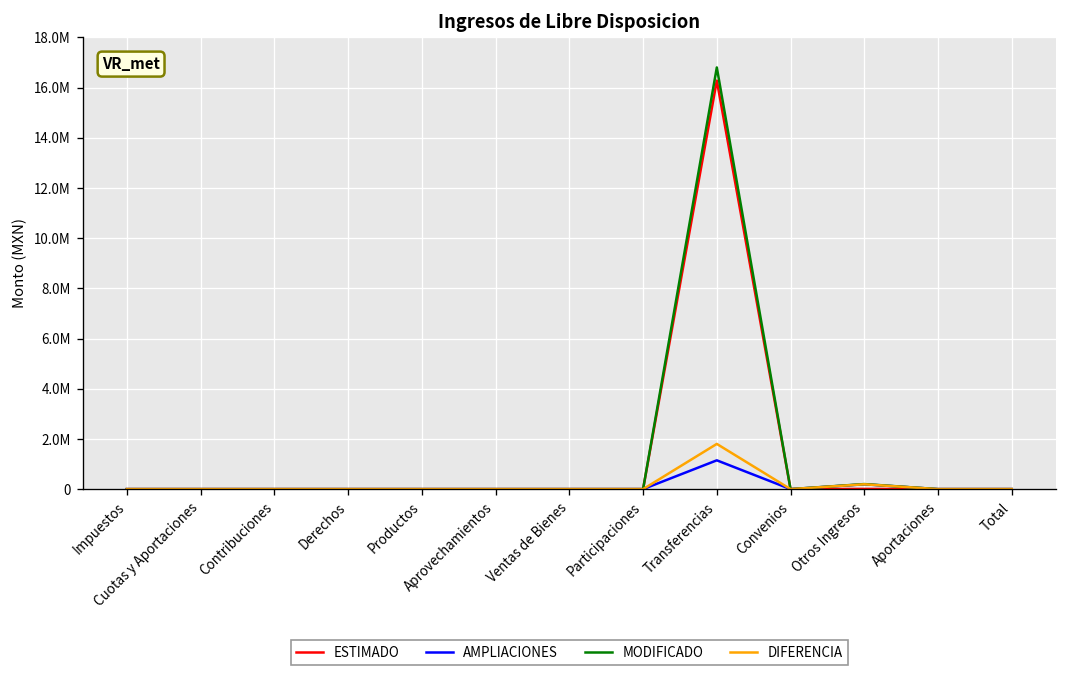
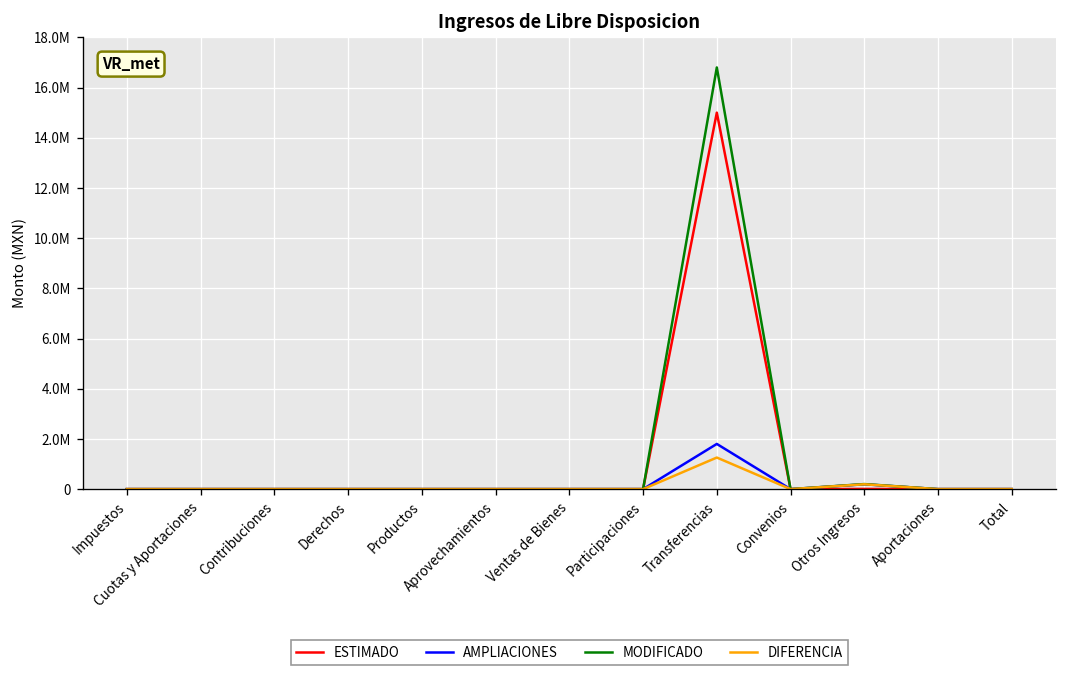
ESTIMADO, Transferencias: 16300000 -> 15000000
AMPLIACIONES, Transferencias: 1100000 -> 1800000
DIFERENCIA, Transferencias: 1800000 -> 1300000
